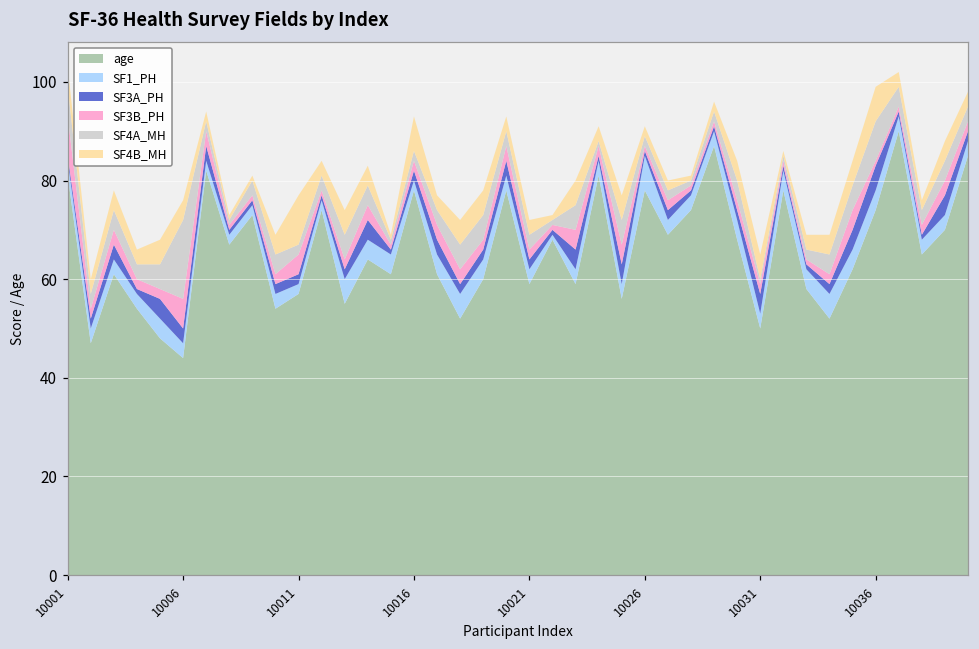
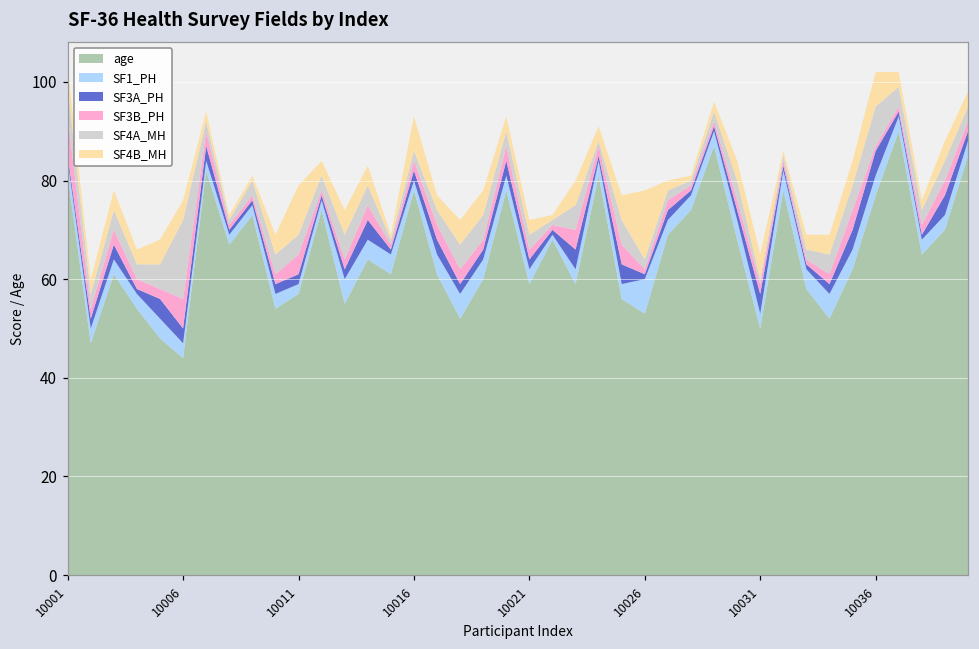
SF4A_MH, 10011: 2 -> 4
age, 10026: 78 -> 53
SF4B_MH, 10026: 2 -> 14
age, 10036: 74 -> 77
